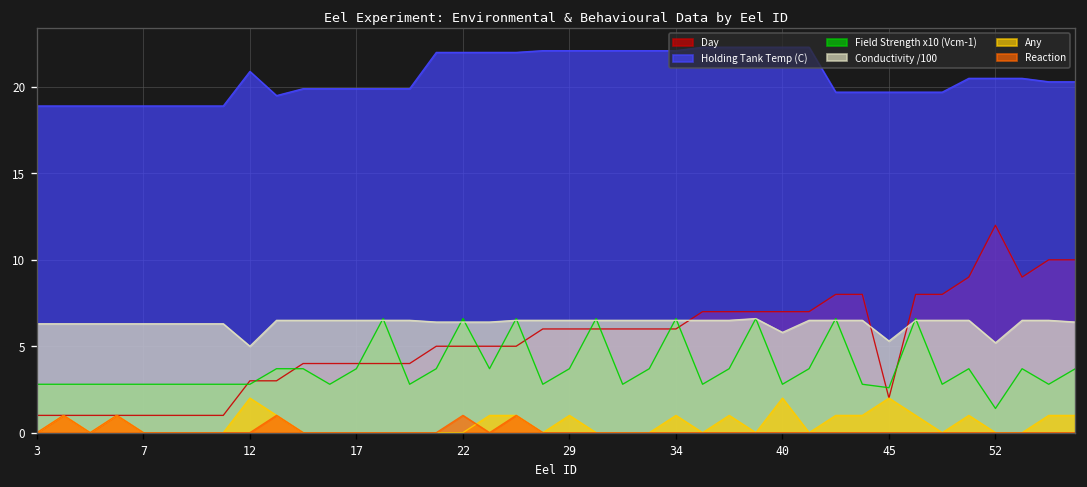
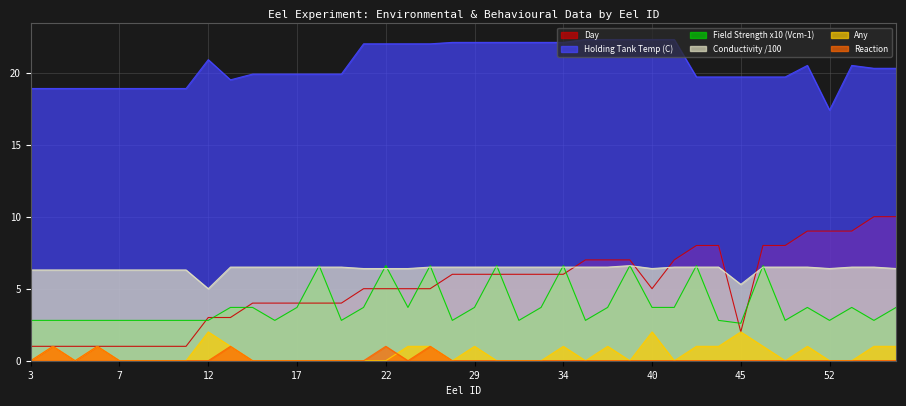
Day, 40: 7 -> 5
Field Strength x10 (Vcm-1), 40: 2.8 -> 3.7
Conductivity /100, 40: 5.8 -> 6.4
Day, 52: 12 -> 9
Holding Tank Temp (C), 52: 20.5 -> 17.4
Field Strength x10 (Vcm-1), 52: 1.4 -> 2.8
Conductivity /100, 52: 5.2 -> 6.4
